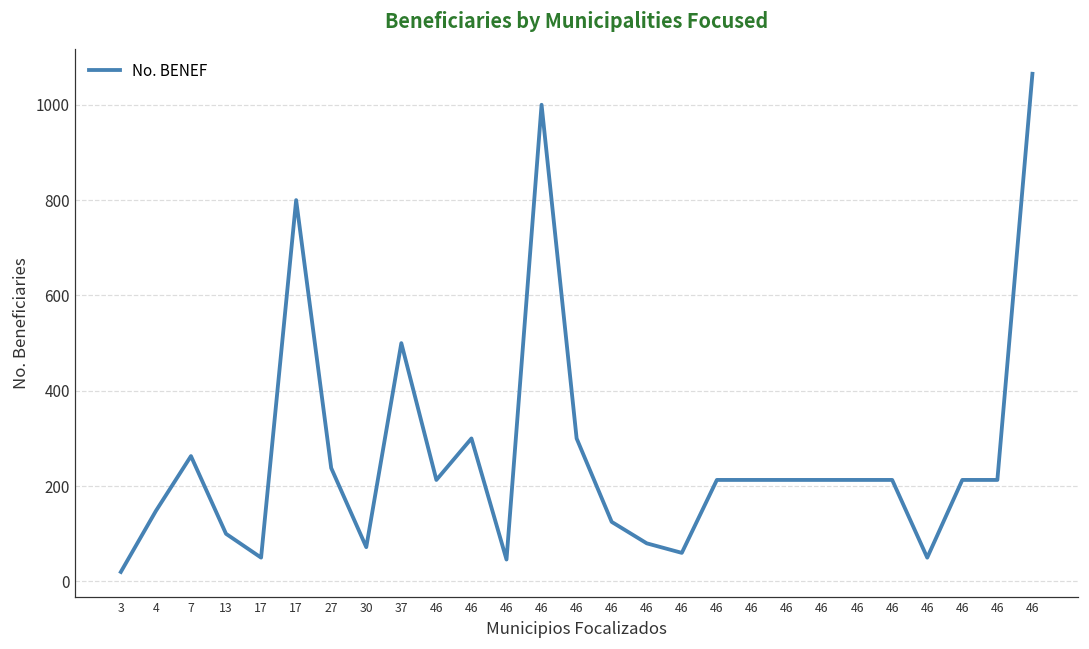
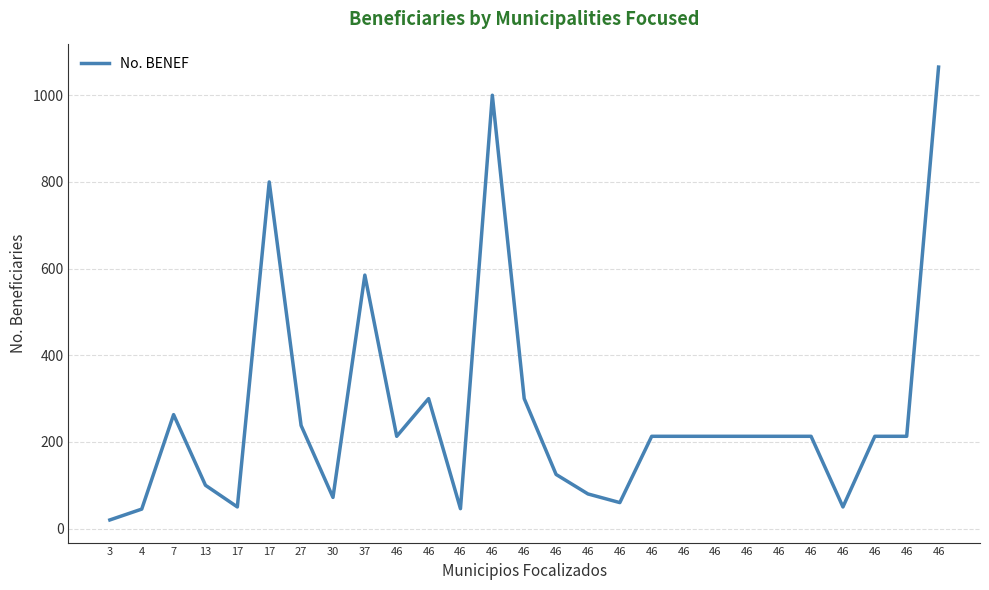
4: 150 -> 50
37: 500 -> 590
